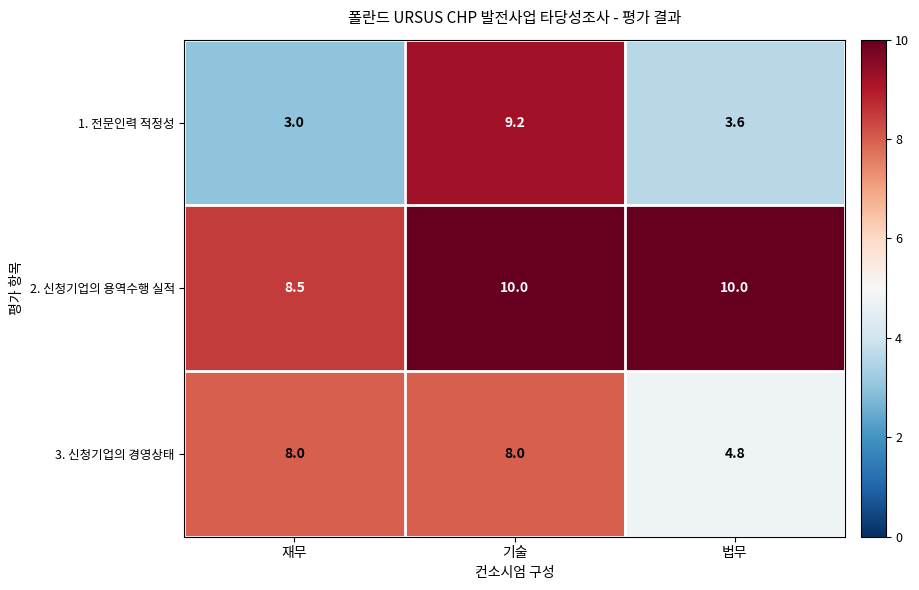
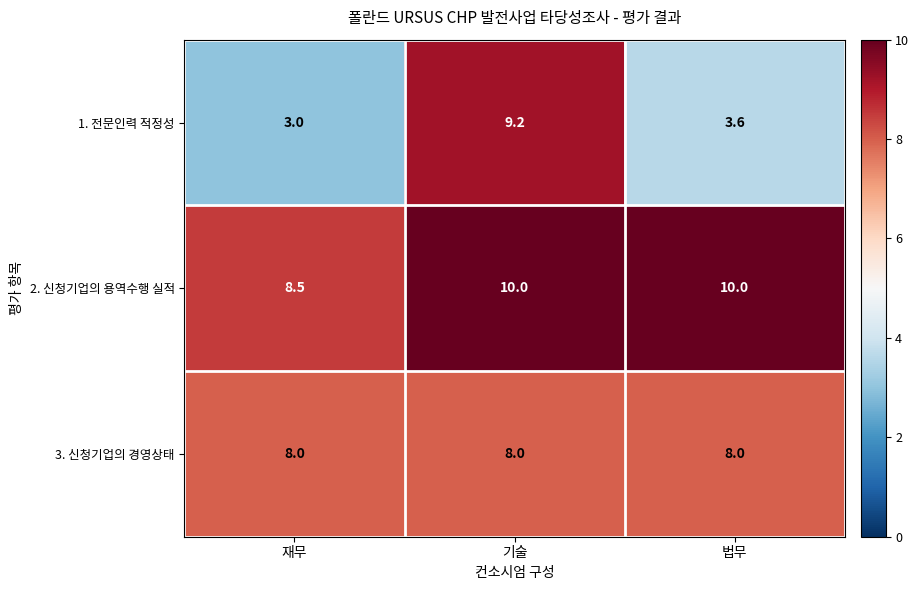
3. 신청기업의 경영상태, 법무: 4.8 -> 8.0
